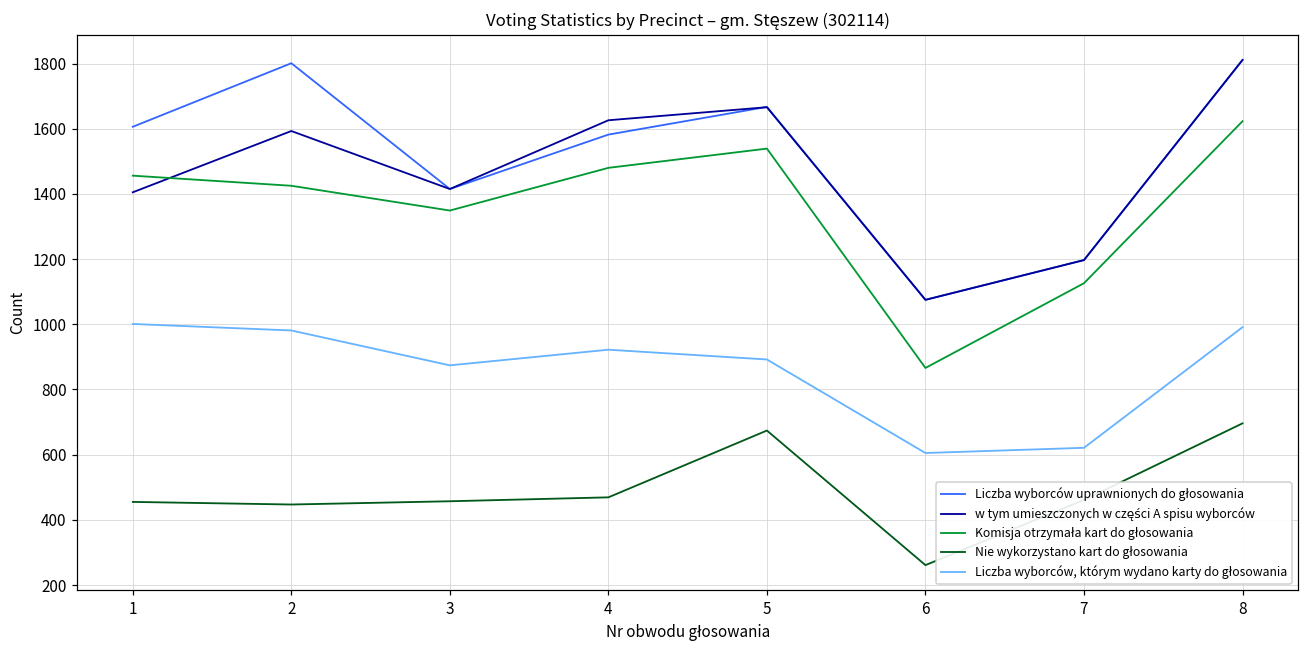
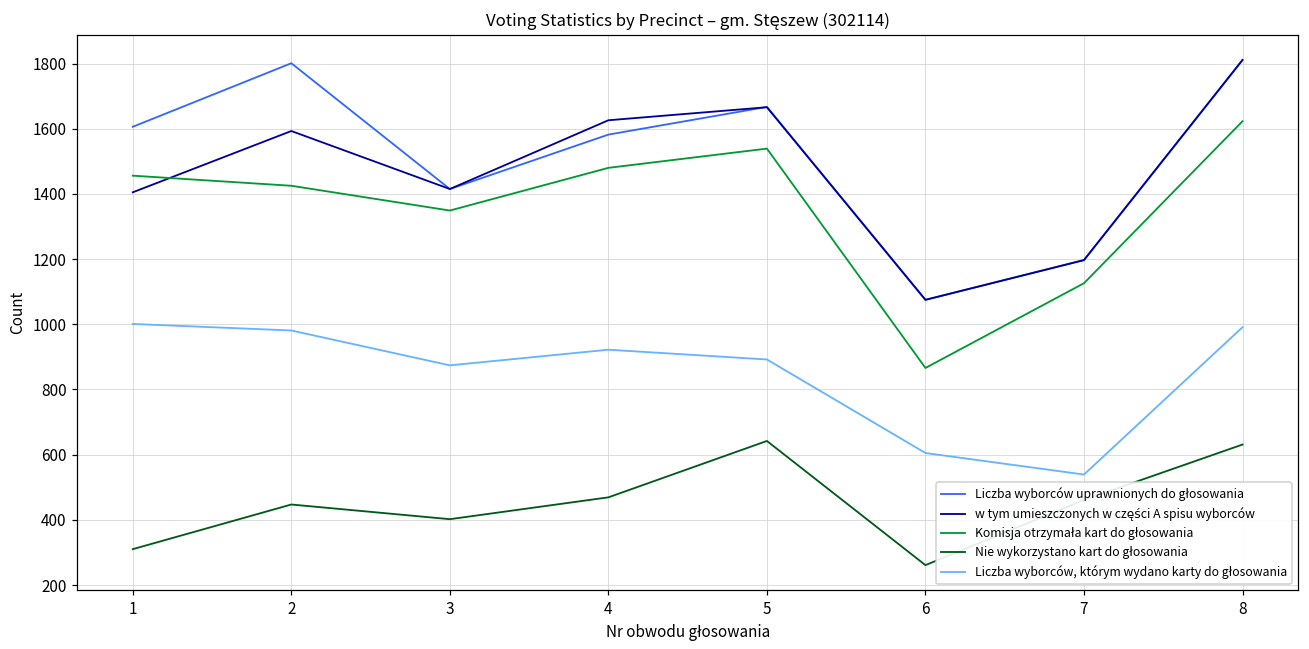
Nie wykorzystano kart do głosowania, 1: 460 -> 310
Nie wykorzystano kart do głosowania, 3: 460 -> 400
Nie wykorzystano kart do głosowania, 5: 670 -> 640
Liczba wyborców, którym wydano karty do głosowania, 7: 620 -> 540
Nie wykorzystano kart do głosowania, 8: 700 -> 630
